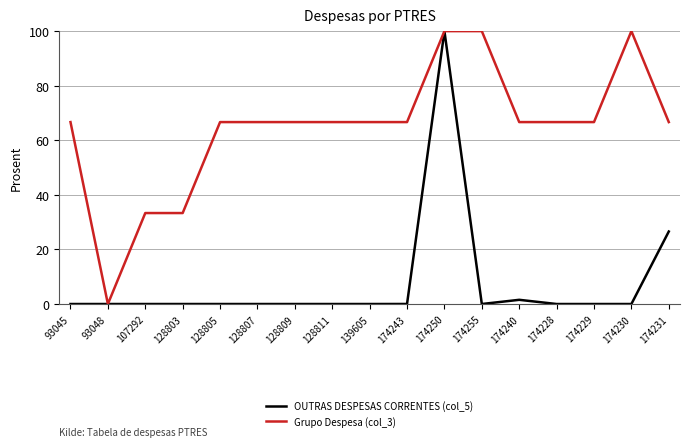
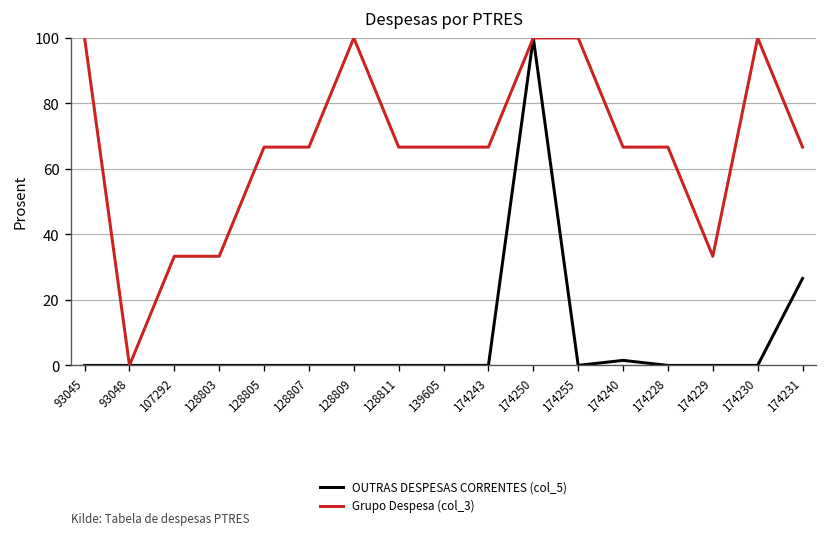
Grupo Despesa (col_3), 93045: 67 -> 100
Grupo Despesa (col_3), 128809: 67 -> 100
Grupo Despesa (col_3), 174229: 67 -> 33
